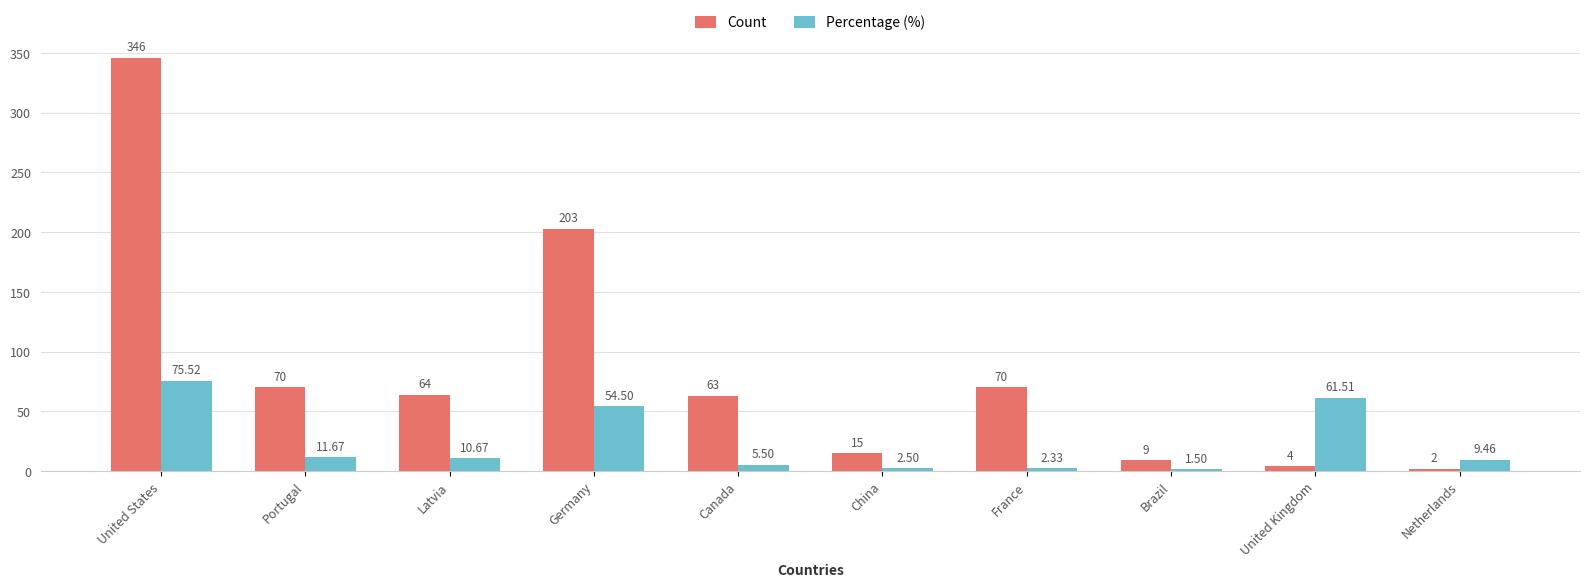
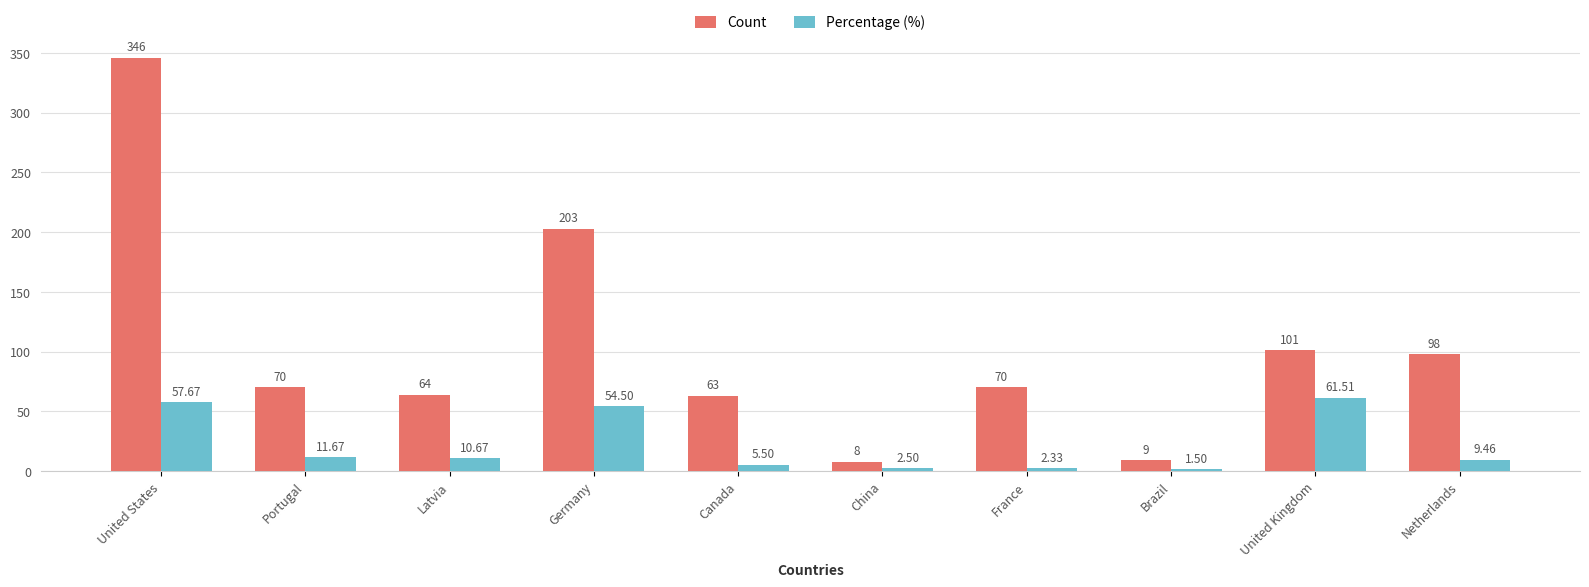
Percentage (%), United States: 75.52 -> 57.67
Count, China: 15 -> 8
Count, United Kingdom: 4 -> 101
Count, Netherlands: 2 -> 98
